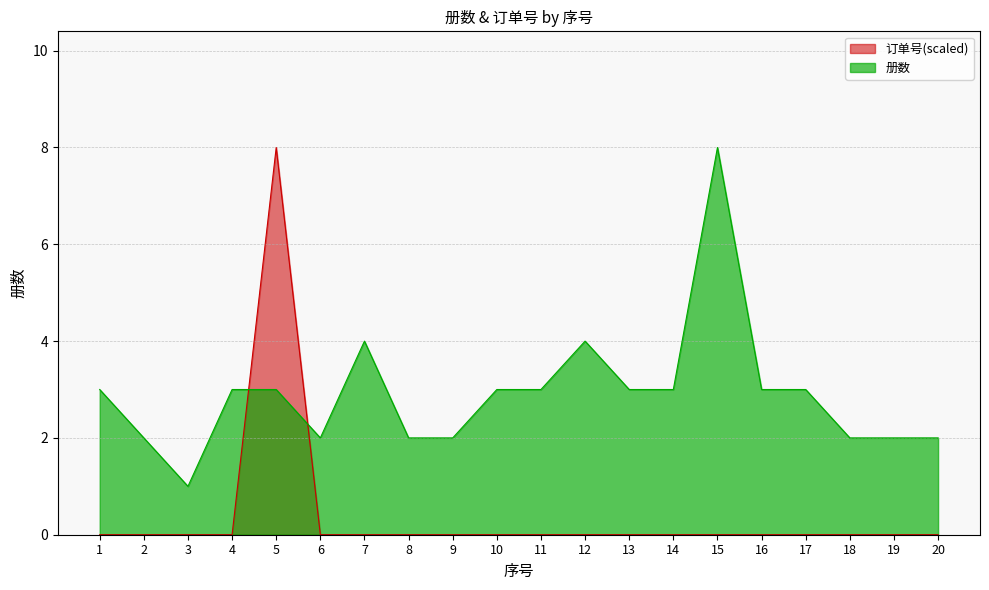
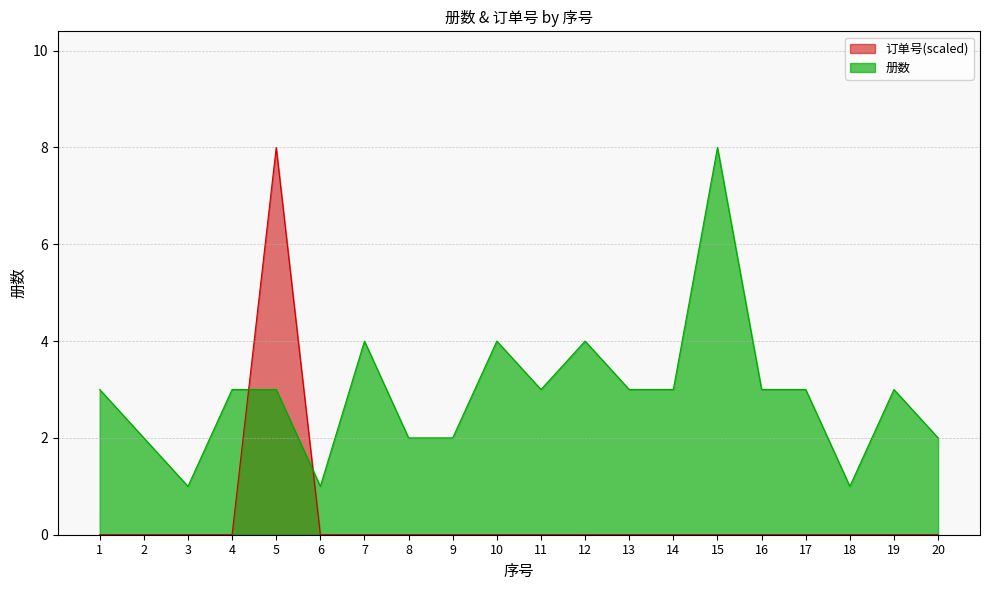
册数, 6: 2 -> 1
册数, 10: 3 -> 4
册数, 18: 2 -> 1
册数, 19: 2 -> 3
